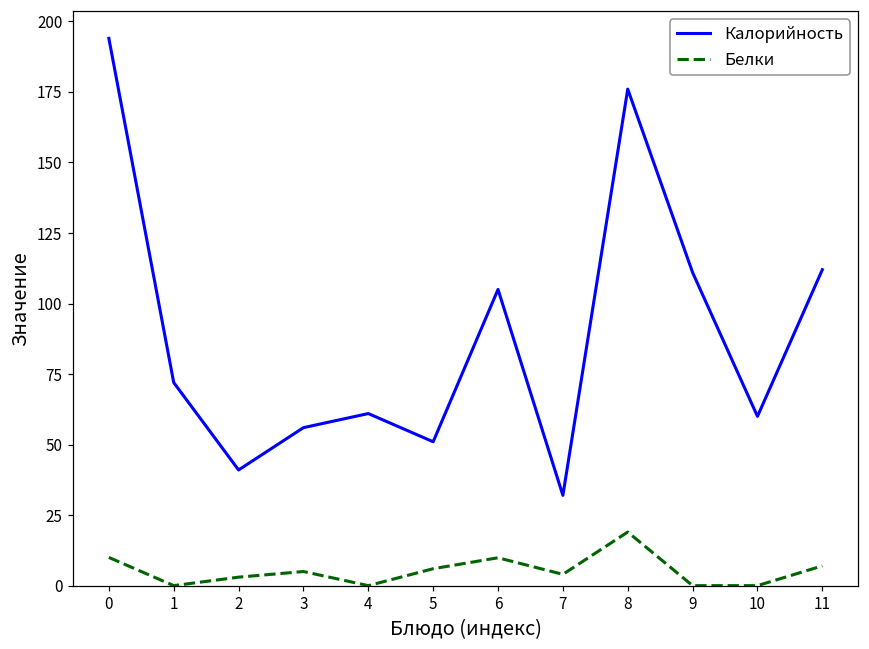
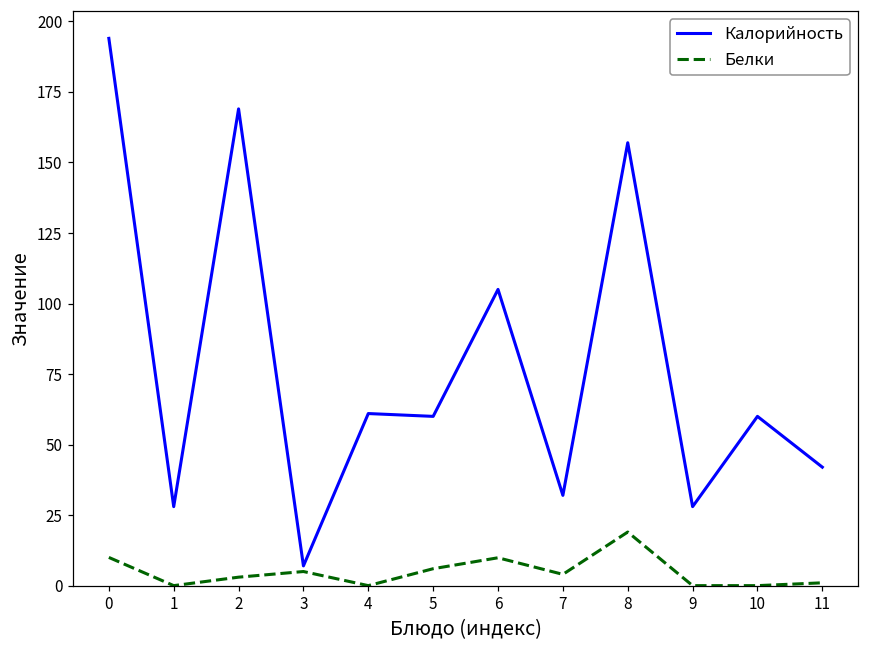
Калорийность, 1: 72 -> 28
Калорийность, 2: 41 -> 169
Калорийность, 3: 56 -> 7
Калорийность, 5: 51 -> 60
Калорийность, 8: 176 -> 157
Калорийность, 9: 111 -> 28
Калорийность, 11: 112 -> 42
Белки, 11: 7 -> 1
